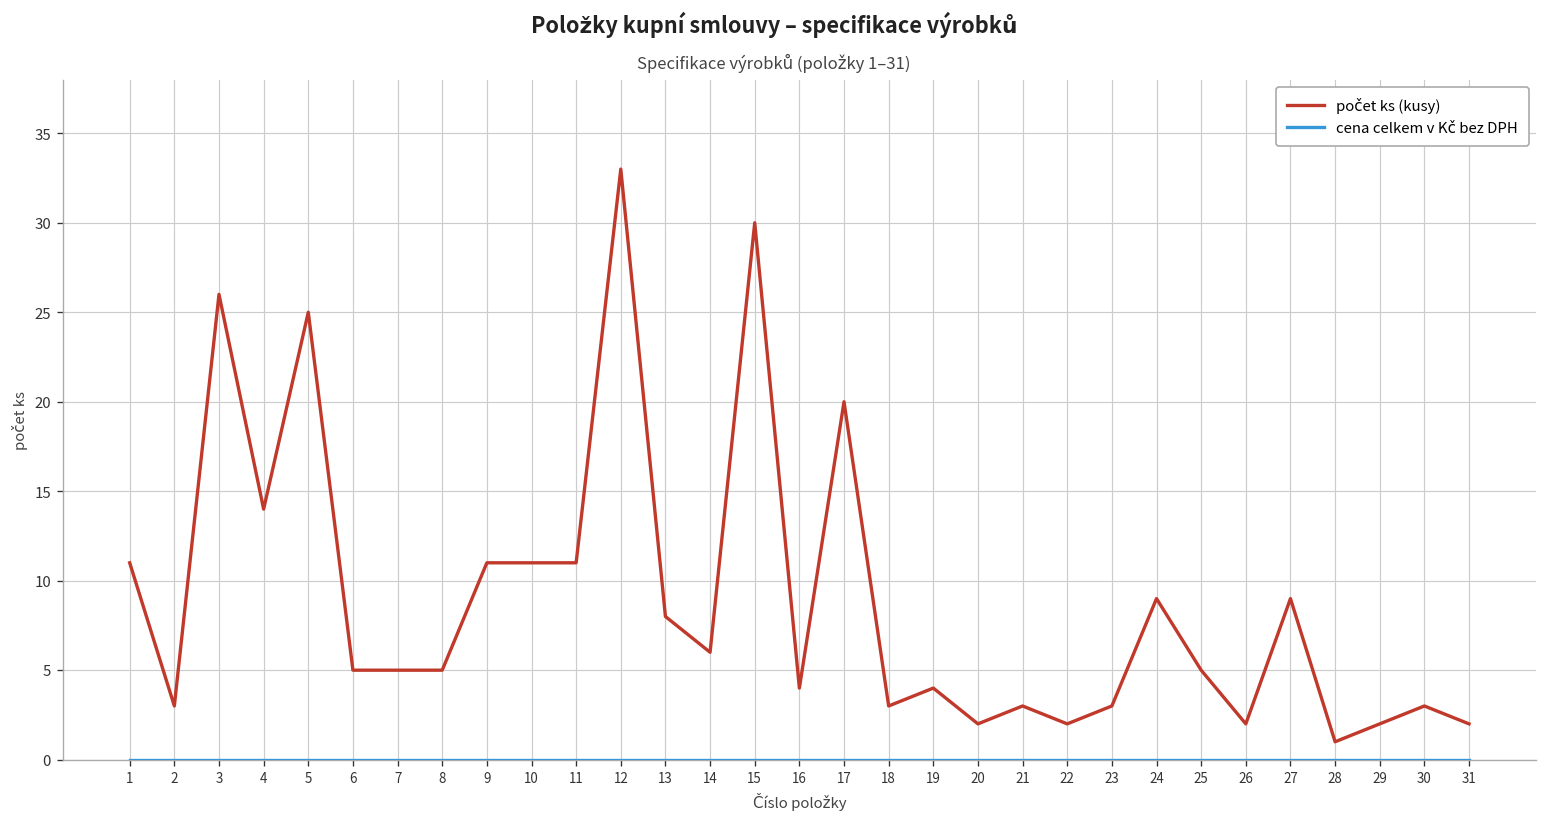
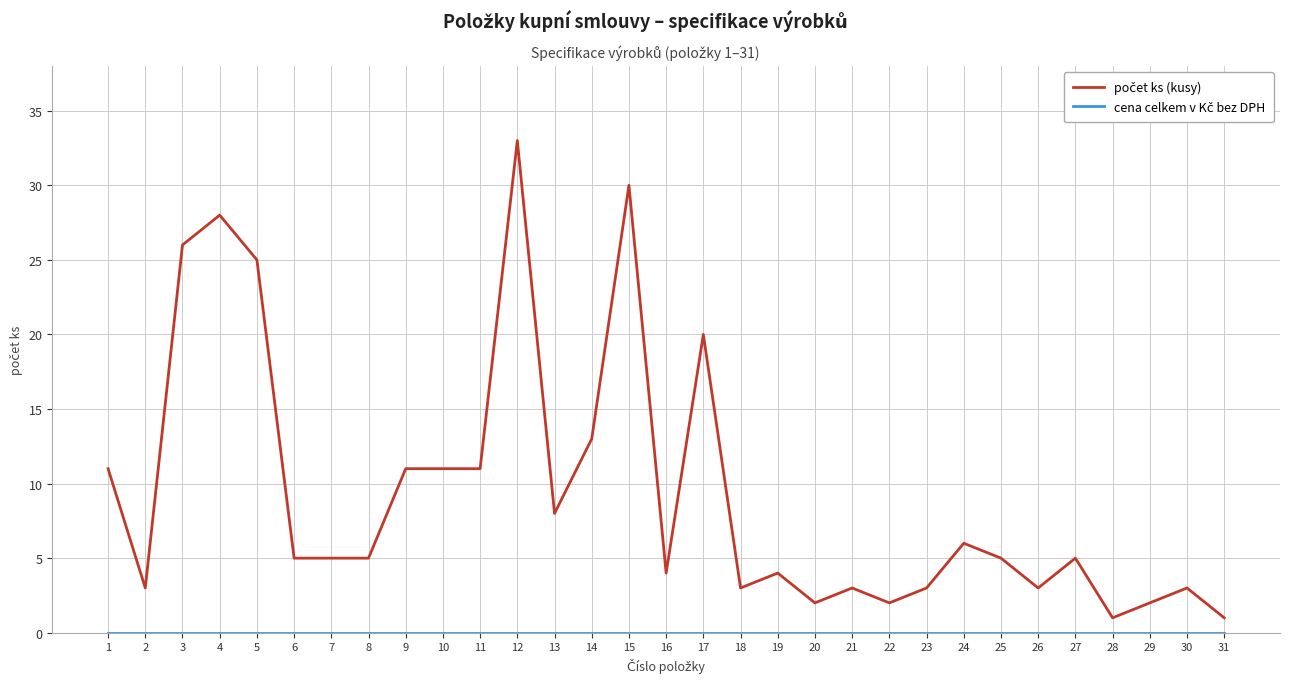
počet ks (kusy), 4: 14 -> 28
počet ks (kusy), 14: 6 -> 13
počet ks (kusy), 24: 9 -> 6
počet ks (kusy), 26: 2 -> 3
počet ks (kusy), 27: 9 -> 5
počet ks (kusy), 31: 2 -> 1
